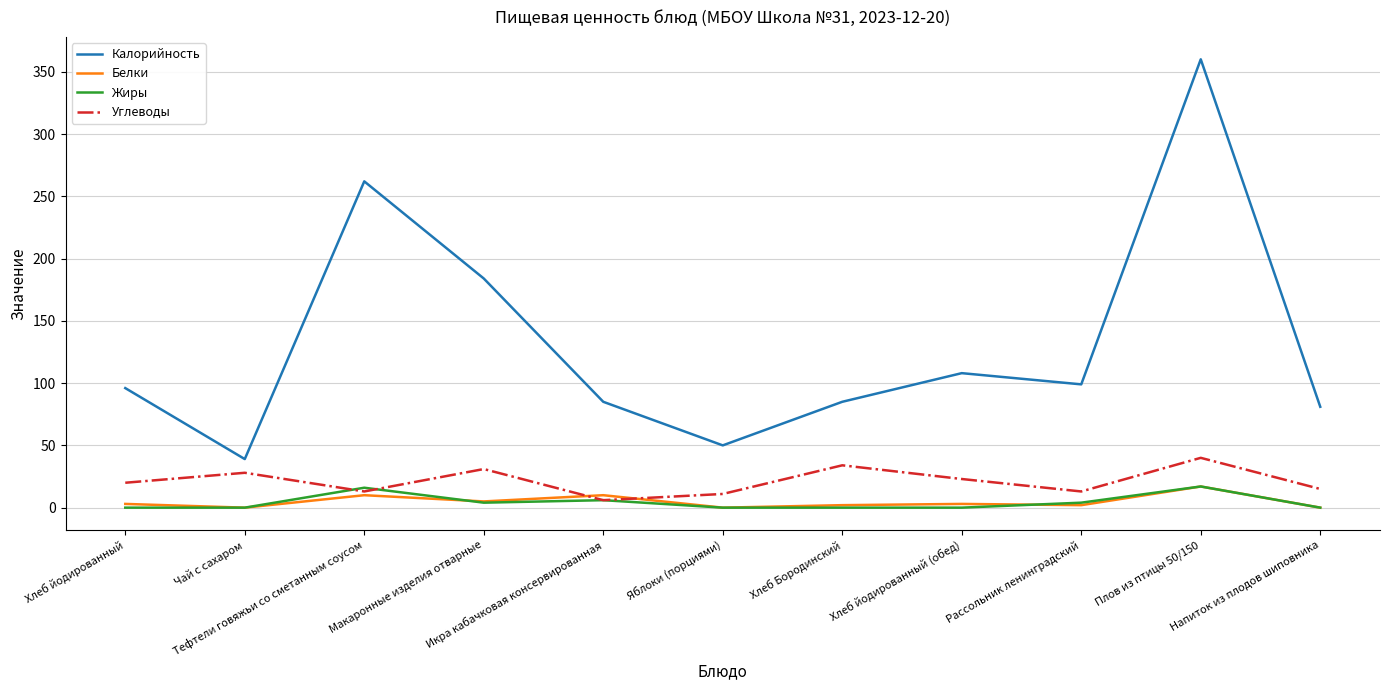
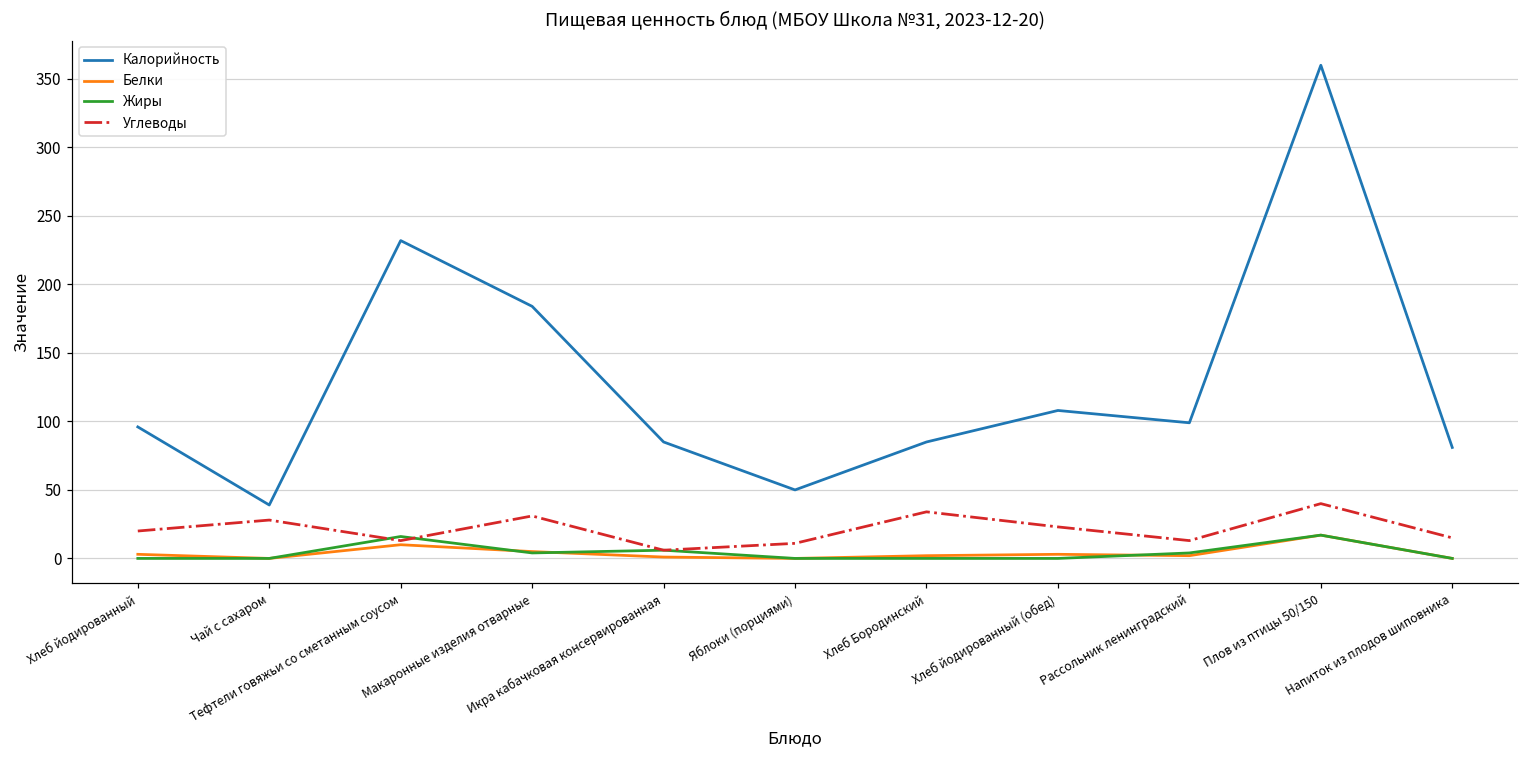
Калорийность, Тефтели говяжьи со сметанным соусом: 262 -> 232
Белки, Икра кабачковая консервированная: 10 -> 1
